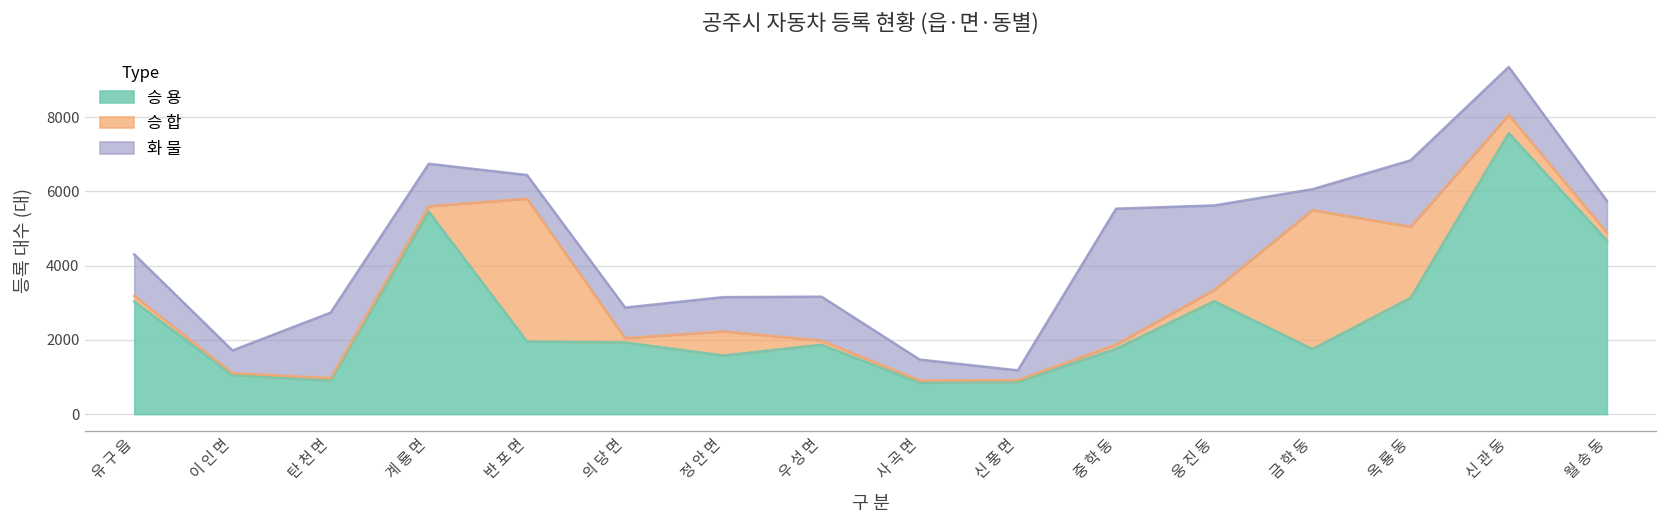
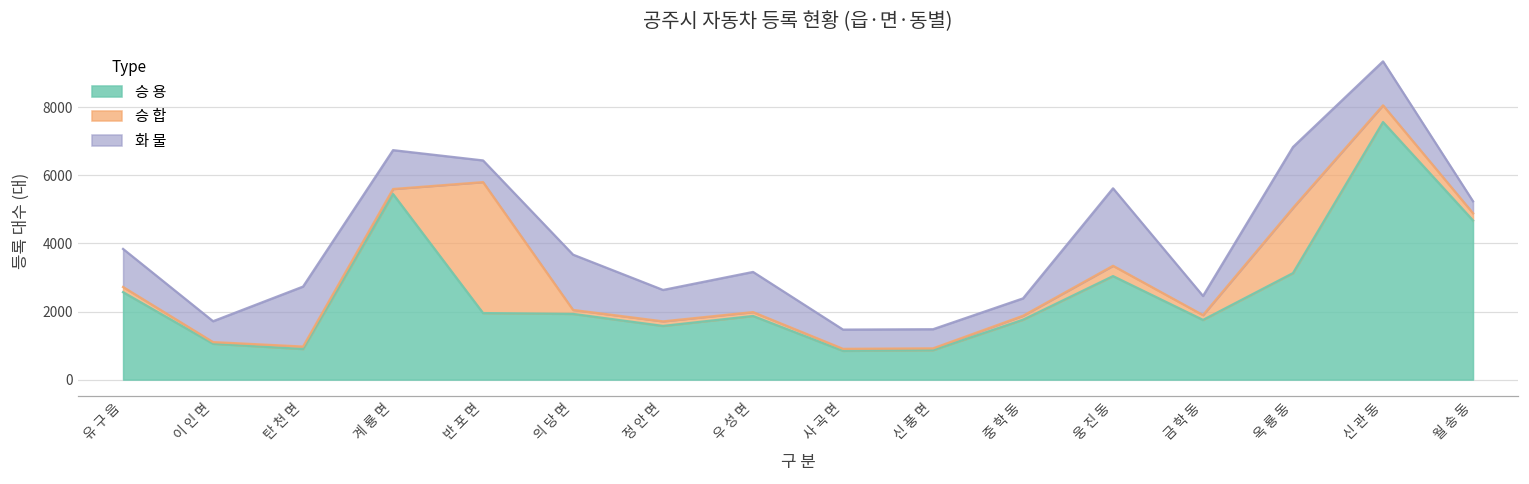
승 용, 유 구 읍: 3000 -> 2600
화 물, 의 당 면: 800 -> 1600
승 합, 정 안 면: 700 -> 100
화 물, 신 풍 면: 300 -> 600
화 물, 중 학 동: 3700 -> 500
승 합, 금 학 동: 3700 -> 100
화 물, 월 송 동: 900 -> 400
